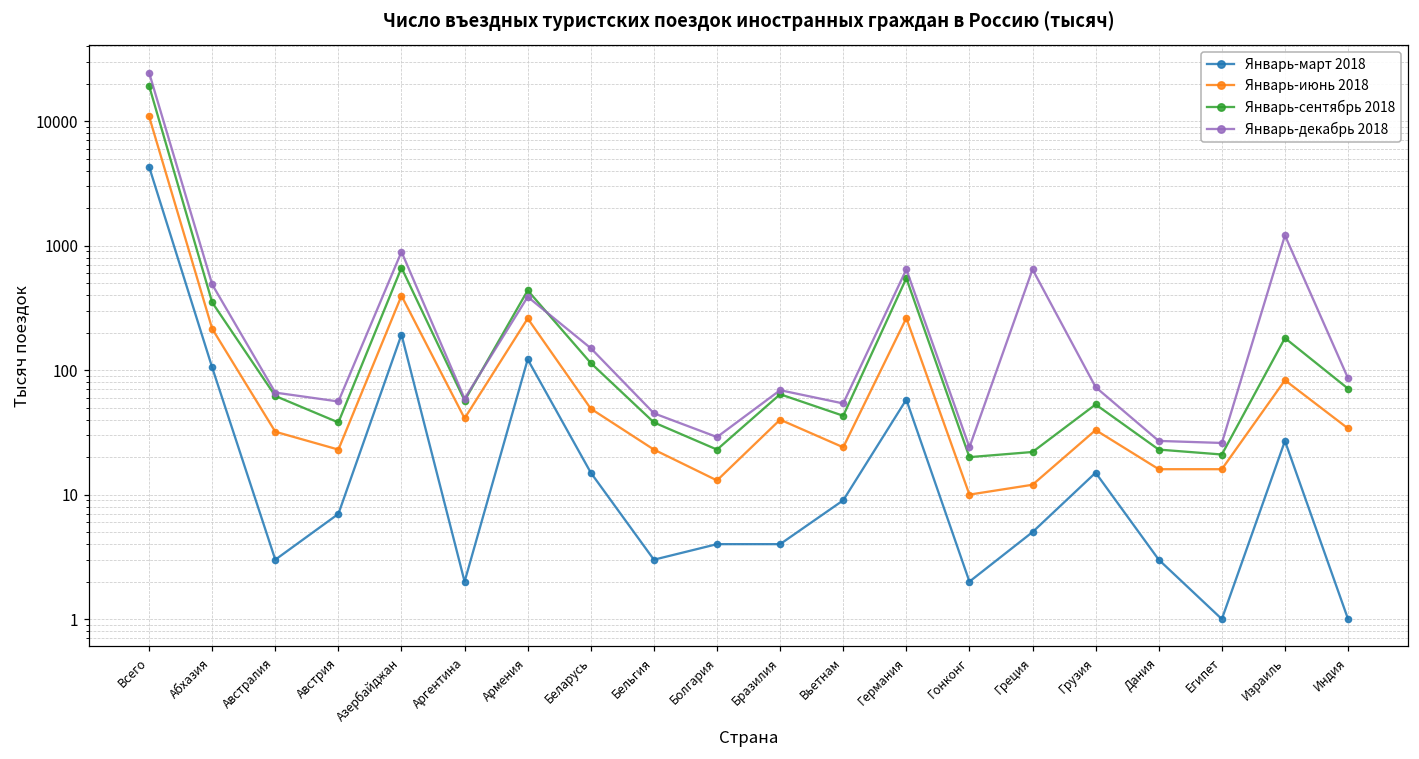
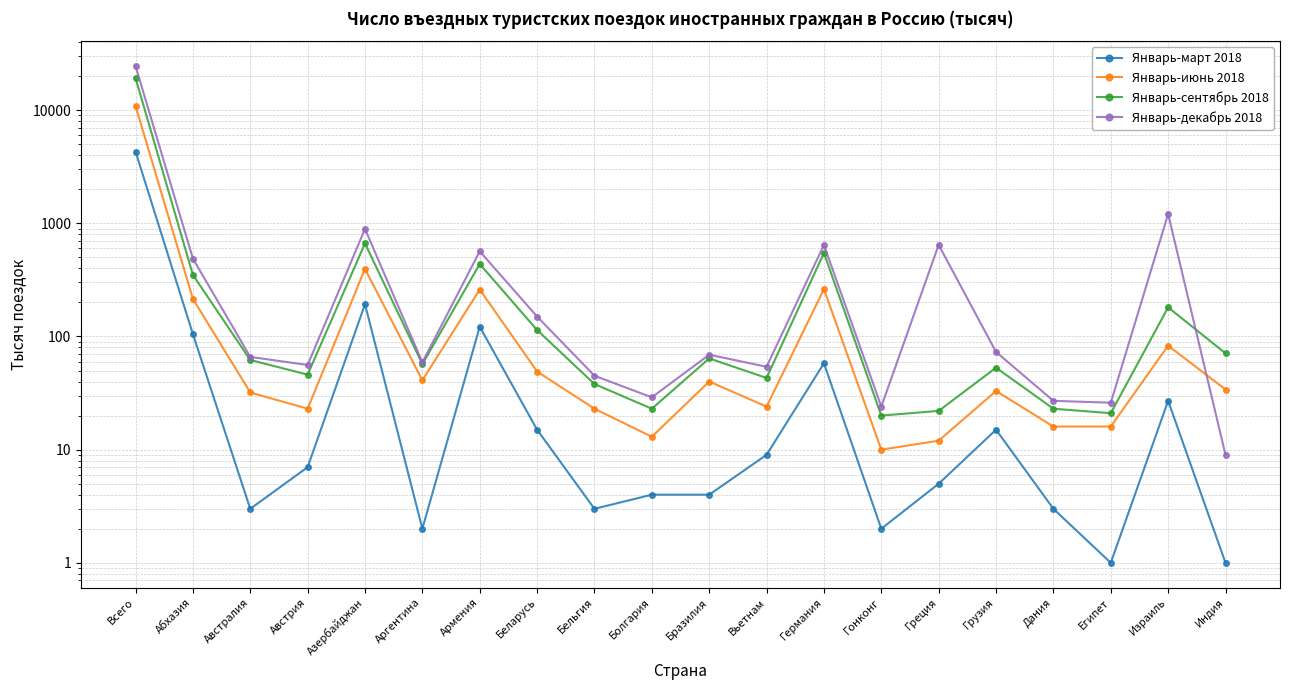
Январь-сентябрь 2018, Австрия: 38 -> 46
Январь-декабрь 2018, Армения: 390 -> 600
Январь-декабрь 2018, Индия: 90 -> 9
